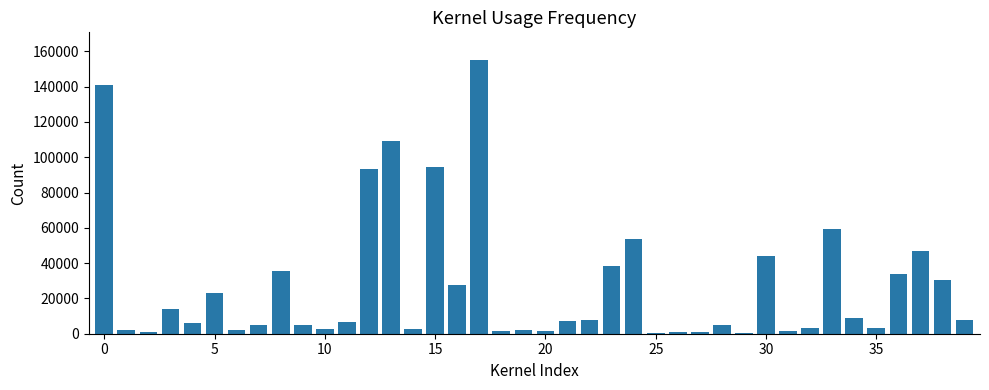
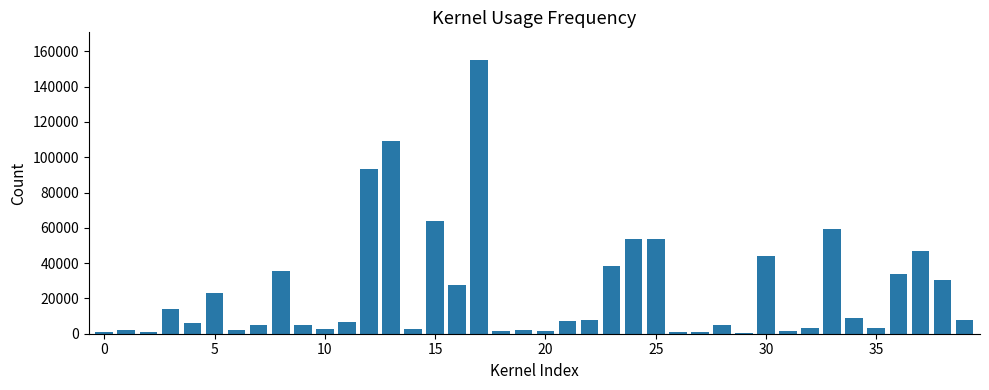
0: 141000 -> 1000
15: 95000 -> 64000
25: 1000 -> 54000
